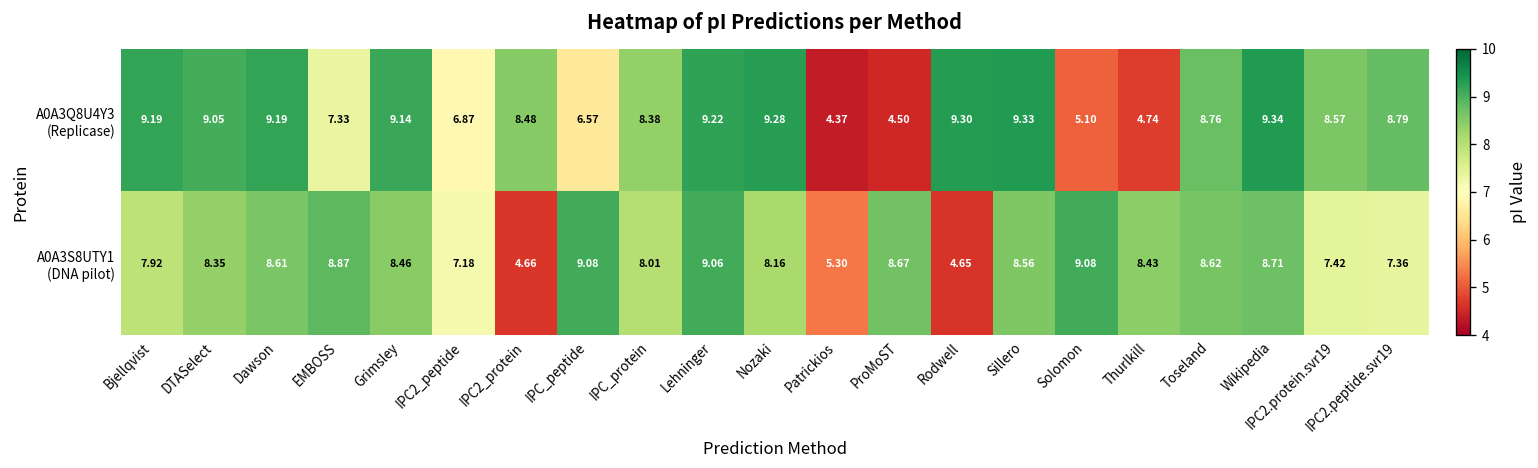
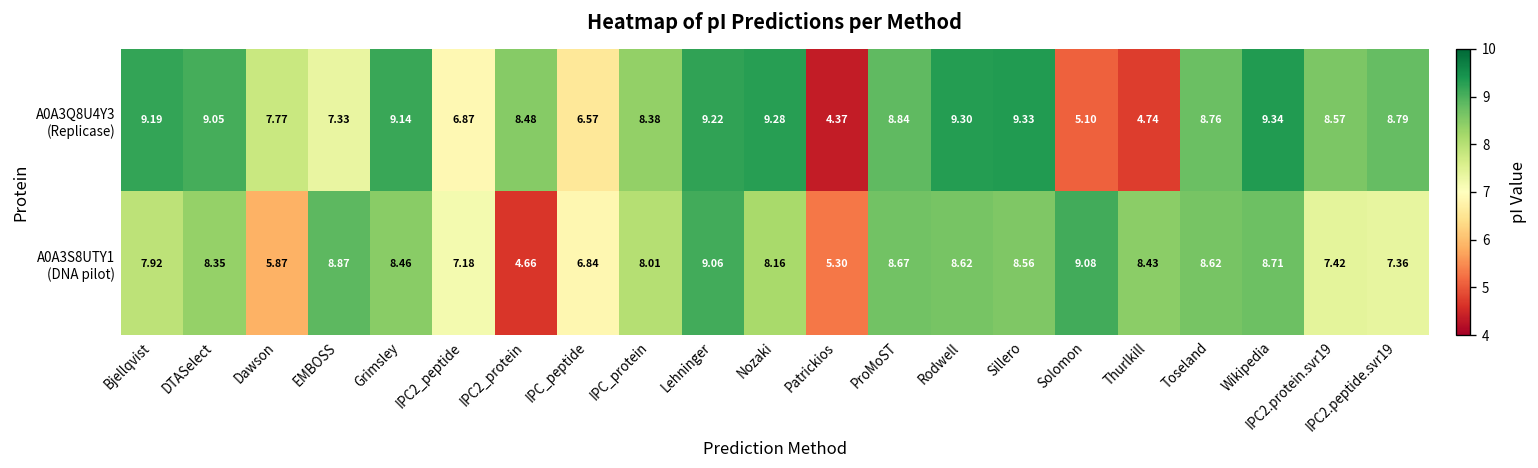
A0A3Q8U4Y3 (Replicase), Dawson: 9.19 -> 7.77
A0A3Q8U4Y3 (Replicase), ProMoST: 4.50 -> 8.84
A0A3S8UTY1 (DNA pilot), Dawson: 8.61 -> 5.87
A0A3S8UTY1 (DNA pilot), IPC_peptide: 9.08 -> 6.84
A0A3S8UTY1 (DNA pilot), Rodwell: 4.65 -> 8.62
